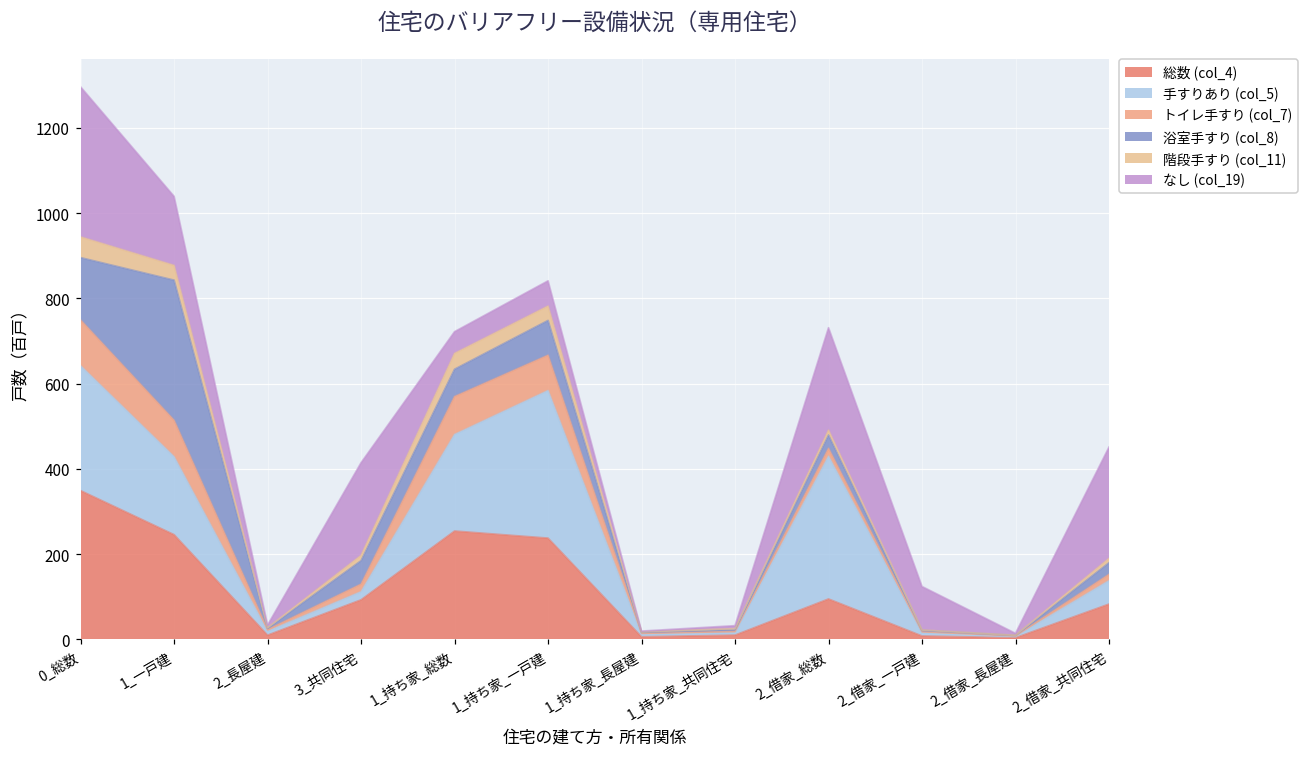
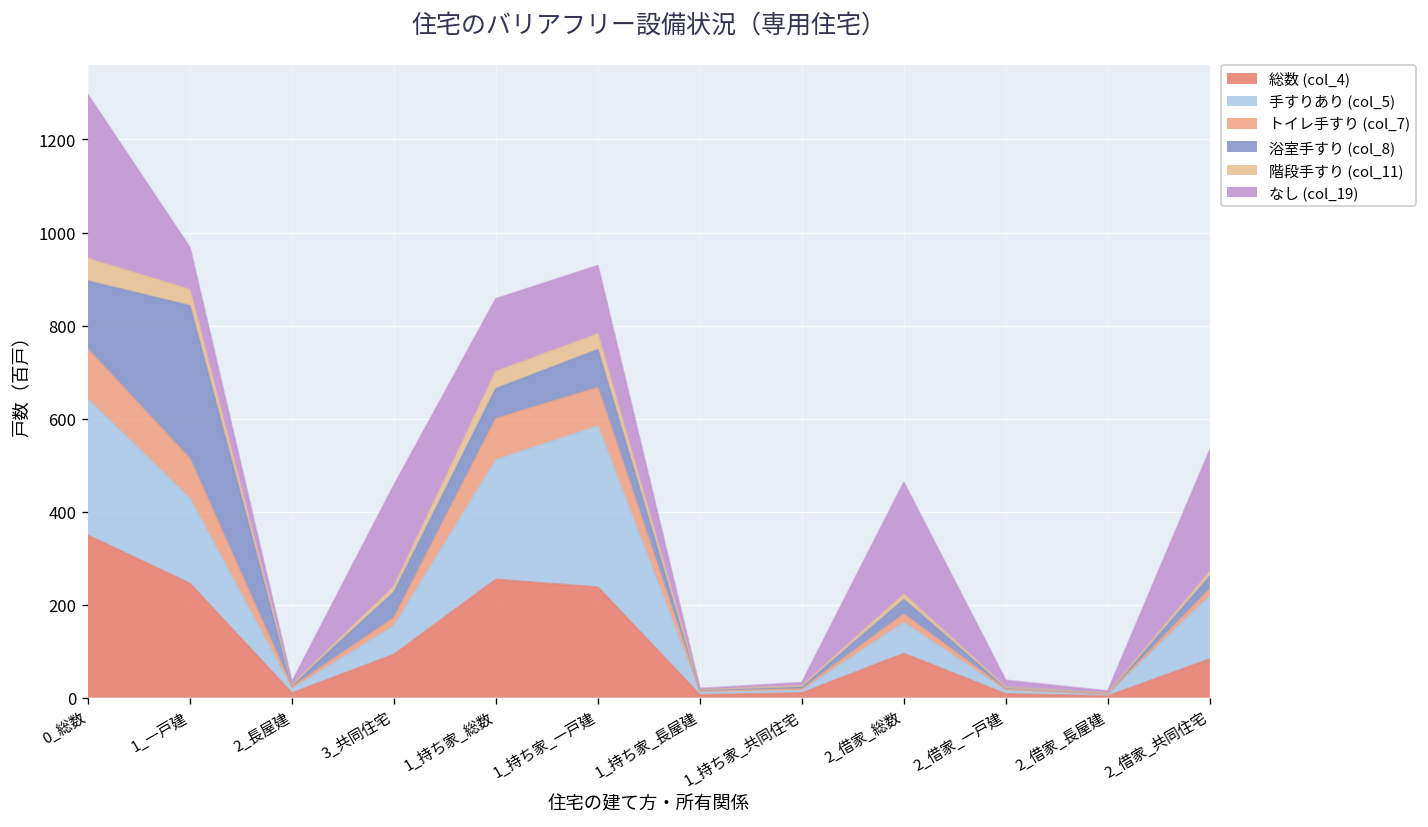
なし (col_19), 1_一戸建: 160 -> 90
手すりあり (col_5), 3_共同住宅: 20 -> 60
手すりあり (col_5), 1_持ち家_総数: 230 -> 260
なし (col_19), 1_持ち家_総数: 50 -> 160
なし (col_19), 1_持ち家_一戸建: 60 -> 150
手すりあり (col_5), 2_借家_総数: 330 -> 70
なし (col_19), 2_借家_一戸建: 100 -> 10
手すりあり (col_5), 2_借家_共同住宅: 60 -> 140
